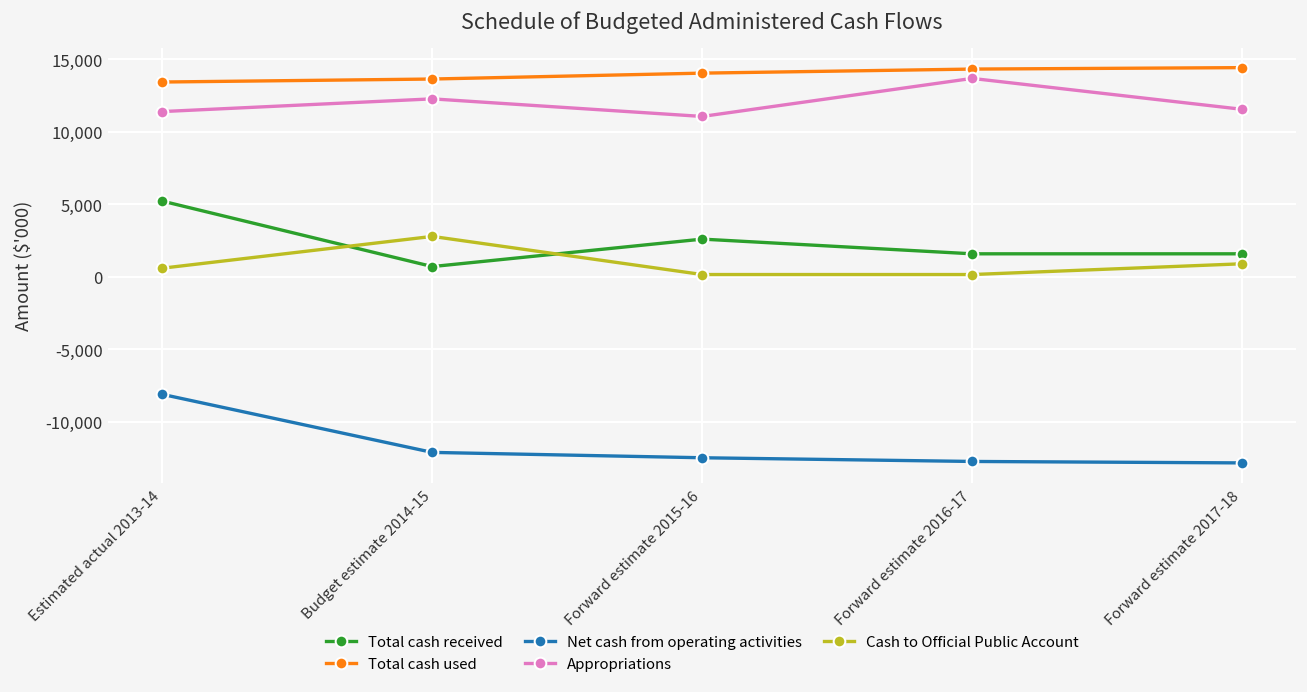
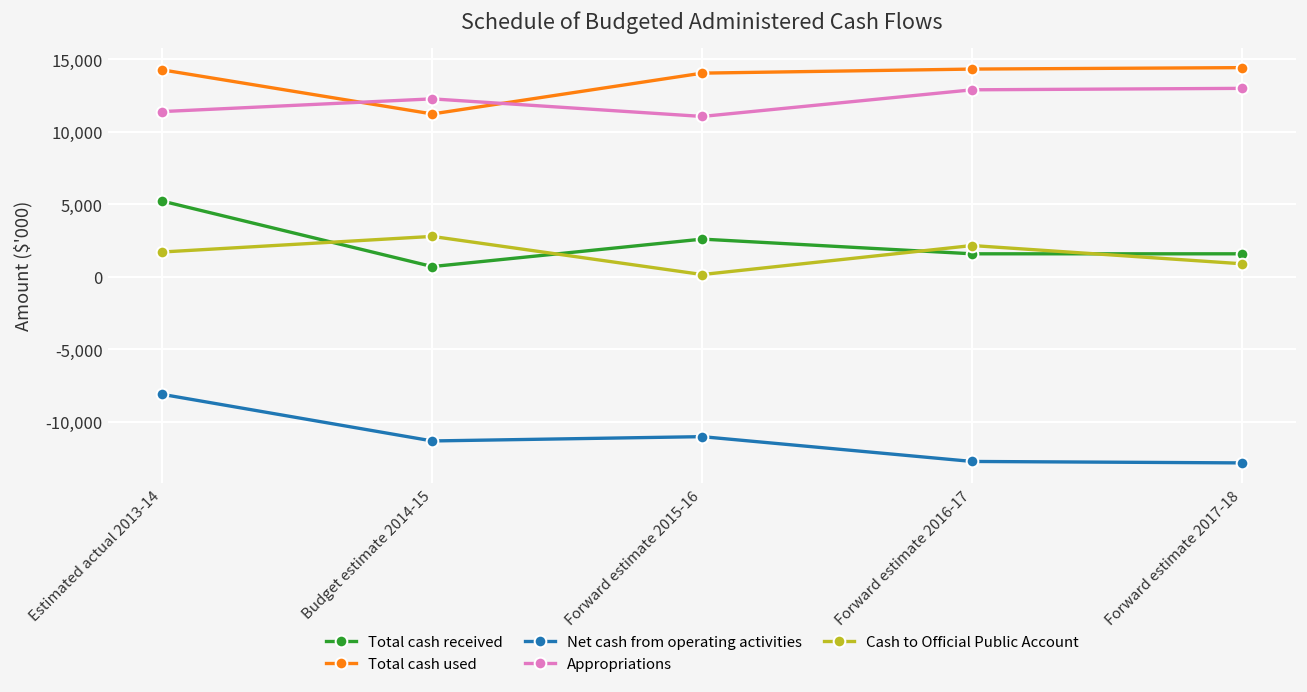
Total cash used, Estimated actual 2013-14: 13,400 -> 14,300
Cash to Official Public Account, Estimated actual 2013-14: 600 -> 1,700
Total cash used, Budget estimate 2014-15: 13,600 -> 11,200
Net cash from operating activities, Budget estimate 2014-15: -12,100 -> -11,300
Net cash from operating activities, Forward estimate 2015-16: -12,500 -> -11,000
Appropriations, Forward estimate 2016-17: 13,700 -> 12,900
Cash to Official Public Account, Forward estimate 2016-17: 200 -> 2,200
Appropriations, Forward estimate 2017-18: 11,600 -> 13,000
